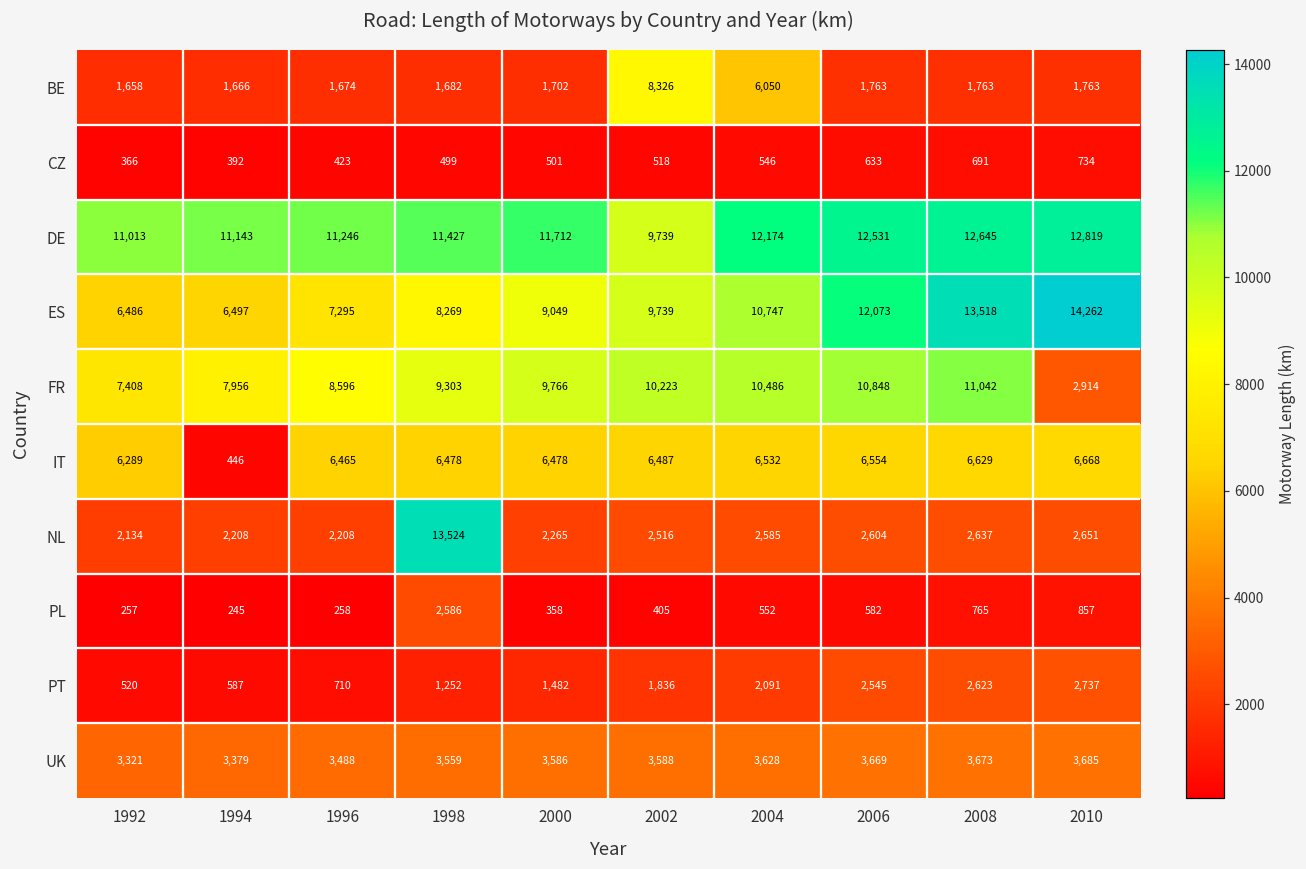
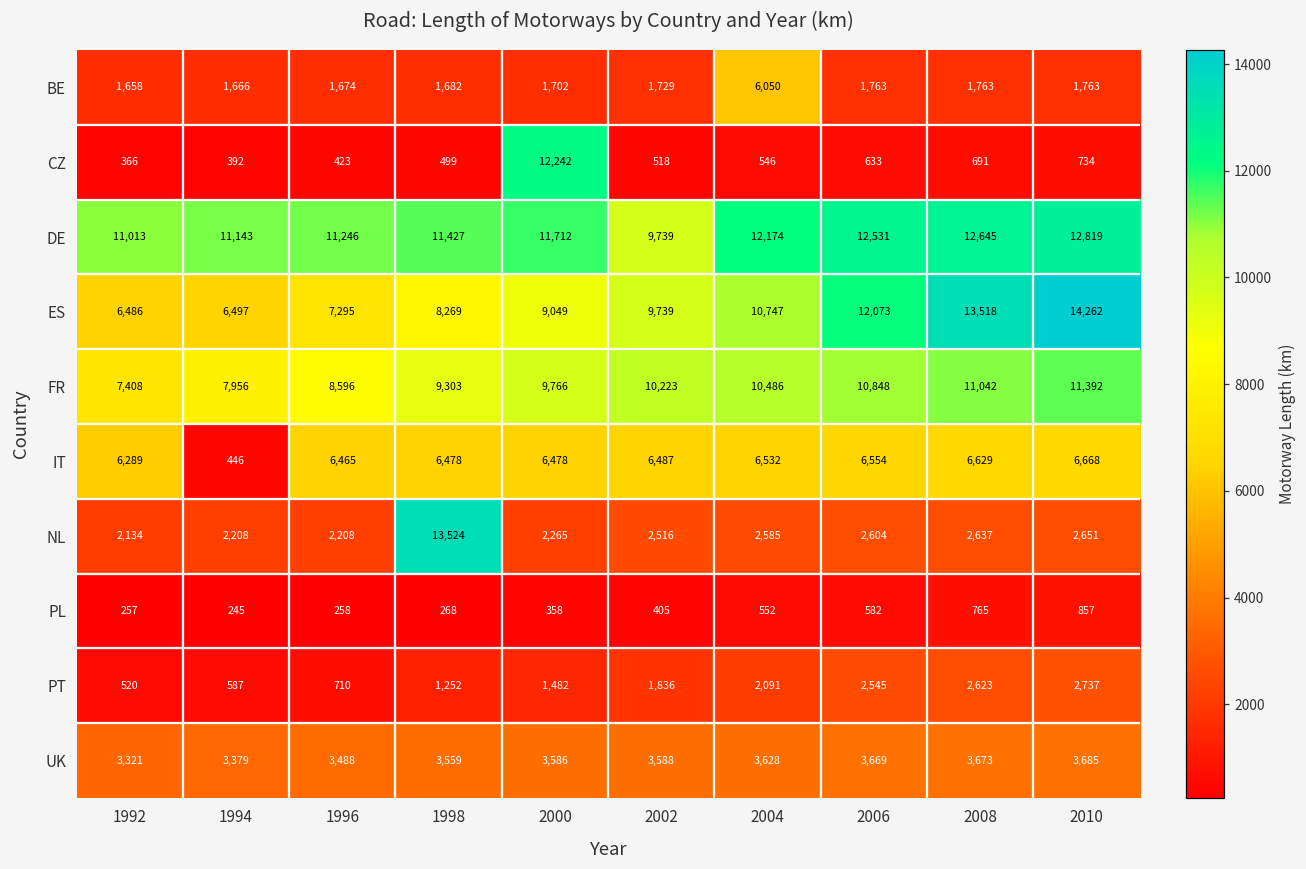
BE, 2002: 8,326 -> 1,729
CZ, 2000: 501 -> 12,242
FR, 2010: 2,914 -> 11,392
PL, 1998: 2,586 -> 268
